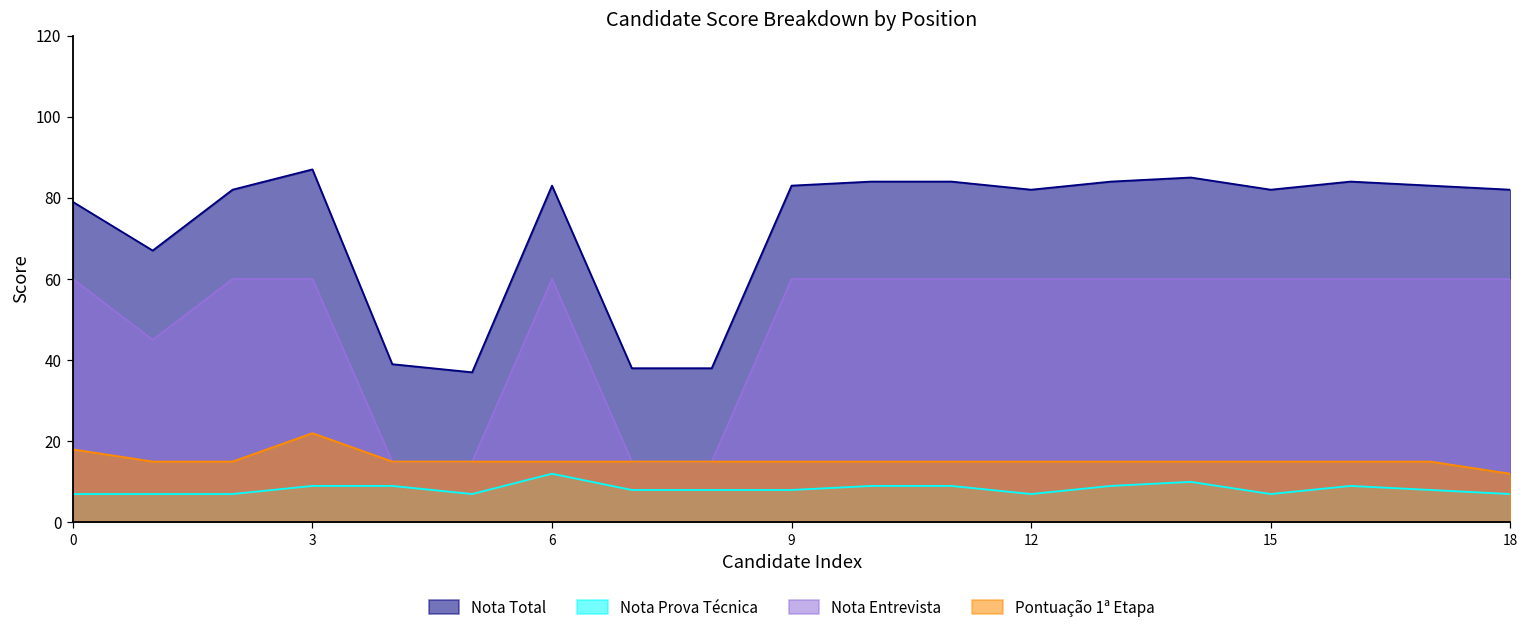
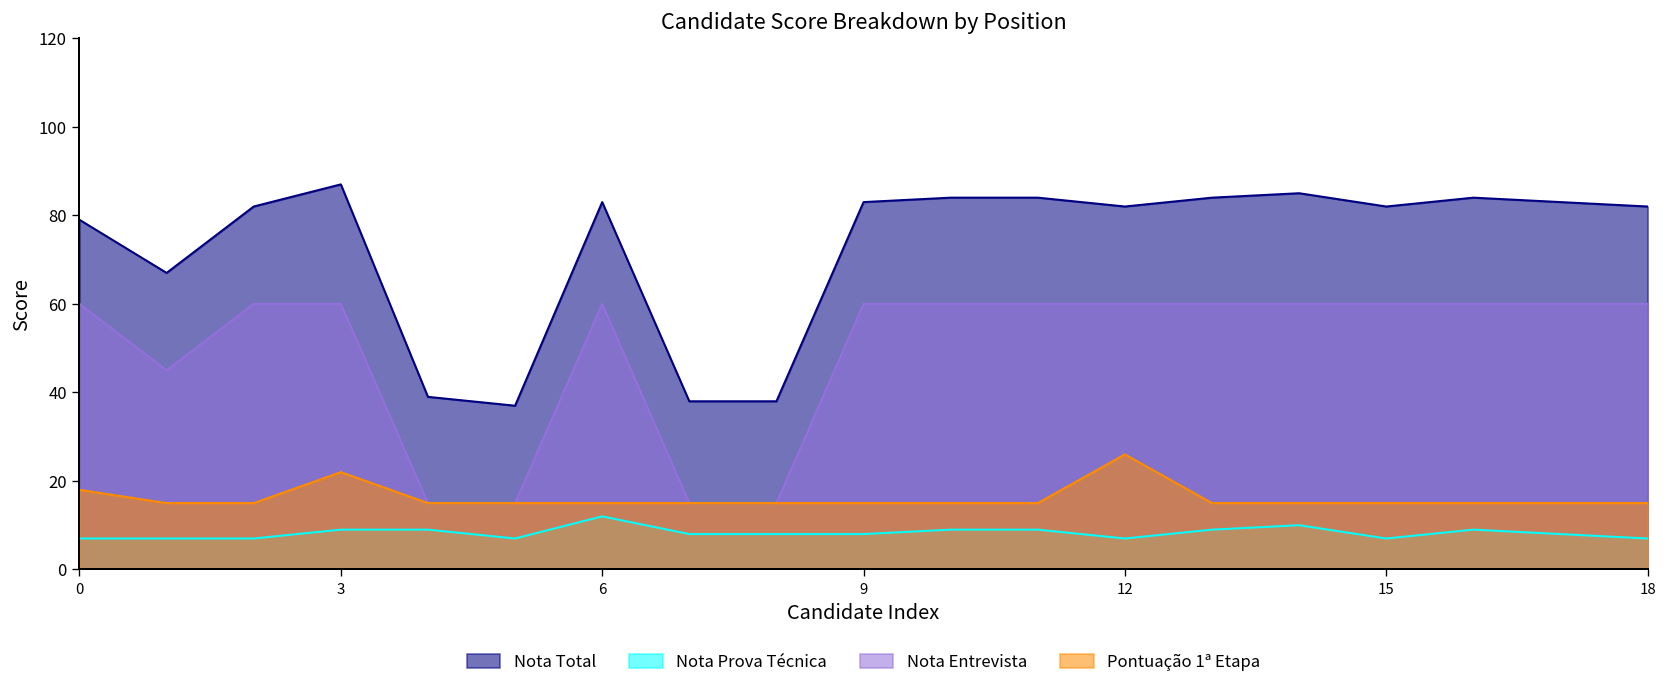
Pontuação 1ª Etapa, 12: 15 -> 26
Pontuação 1ª Etapa, 18: 12 -> 15
